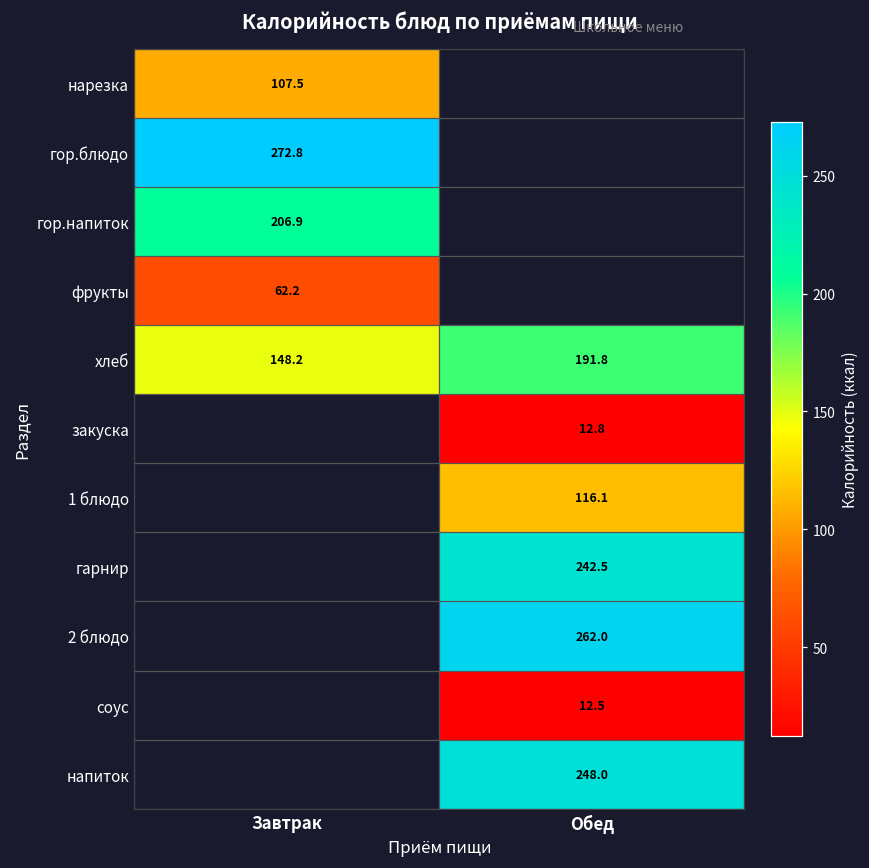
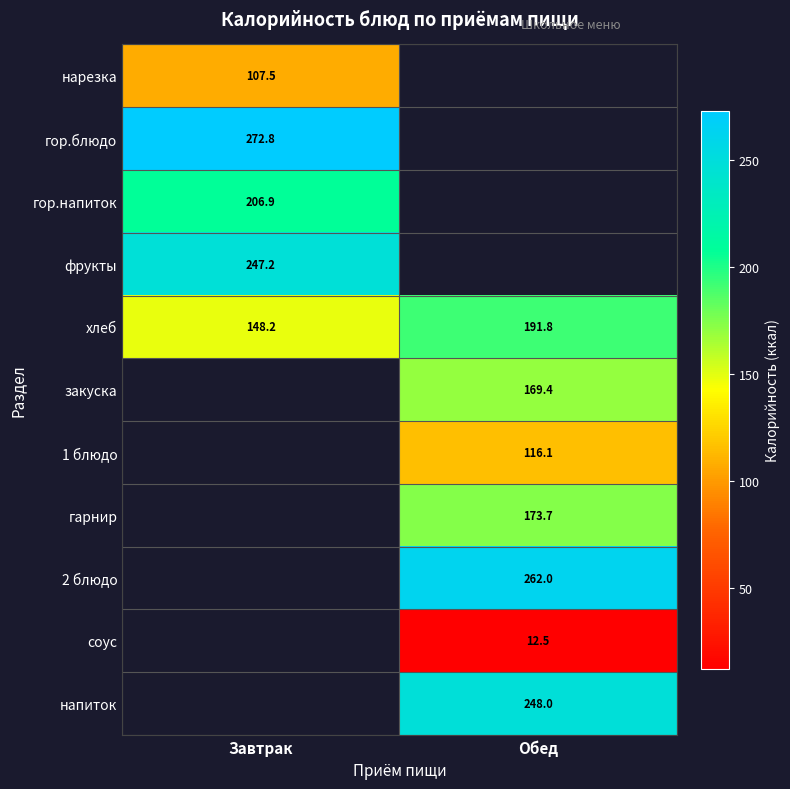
фрукты, Завтрак: 62.2 -> 247.2
закуска, Обед: 12.8 -> 169.4
гарнир, Обед: 242.5 -> 173.7
